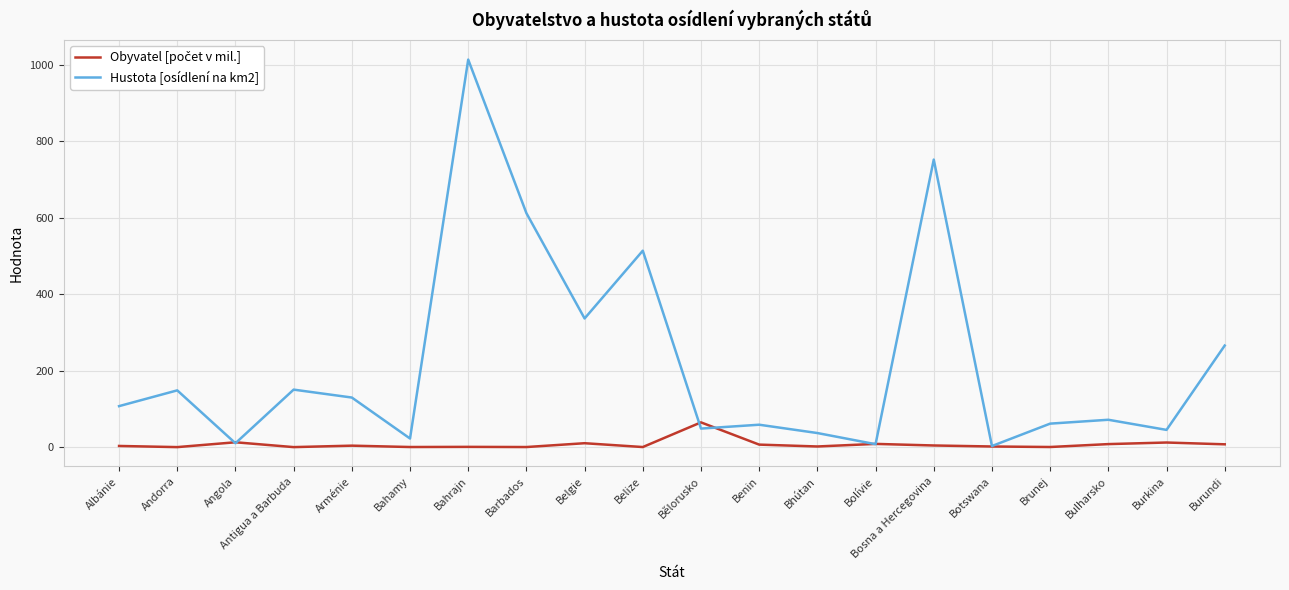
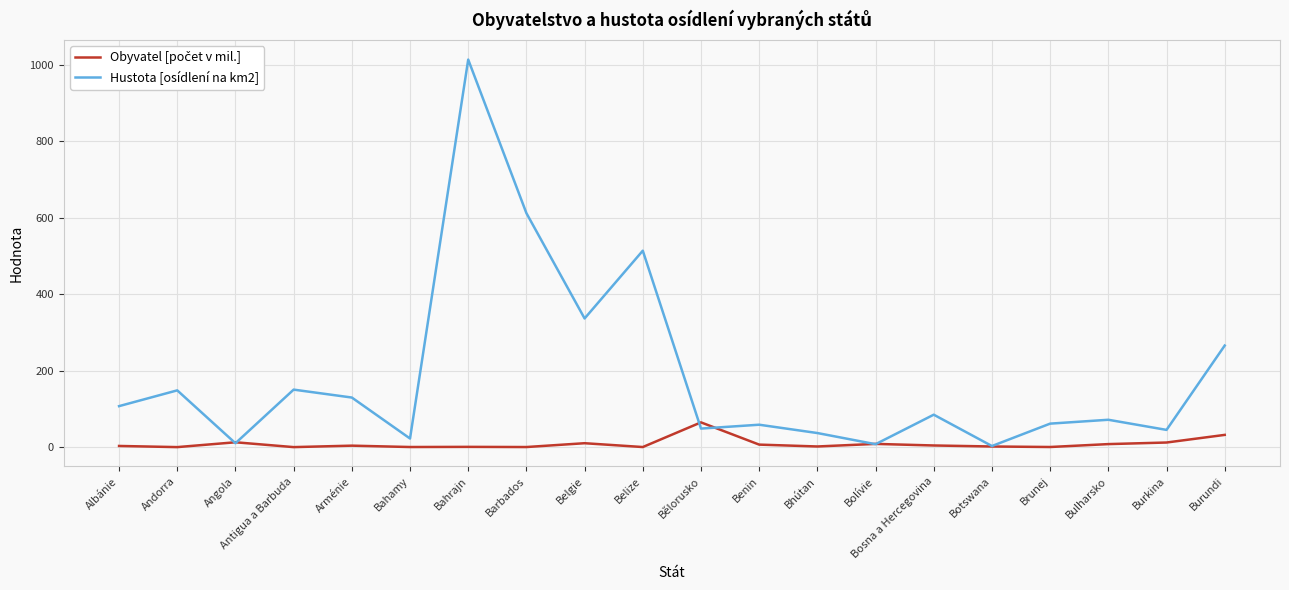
Hustota [osídlení na km2], Bosna a Hercegovina: 750 -> 80
Obyvatel [počet v mil.], Burundi: 10 -> 30
